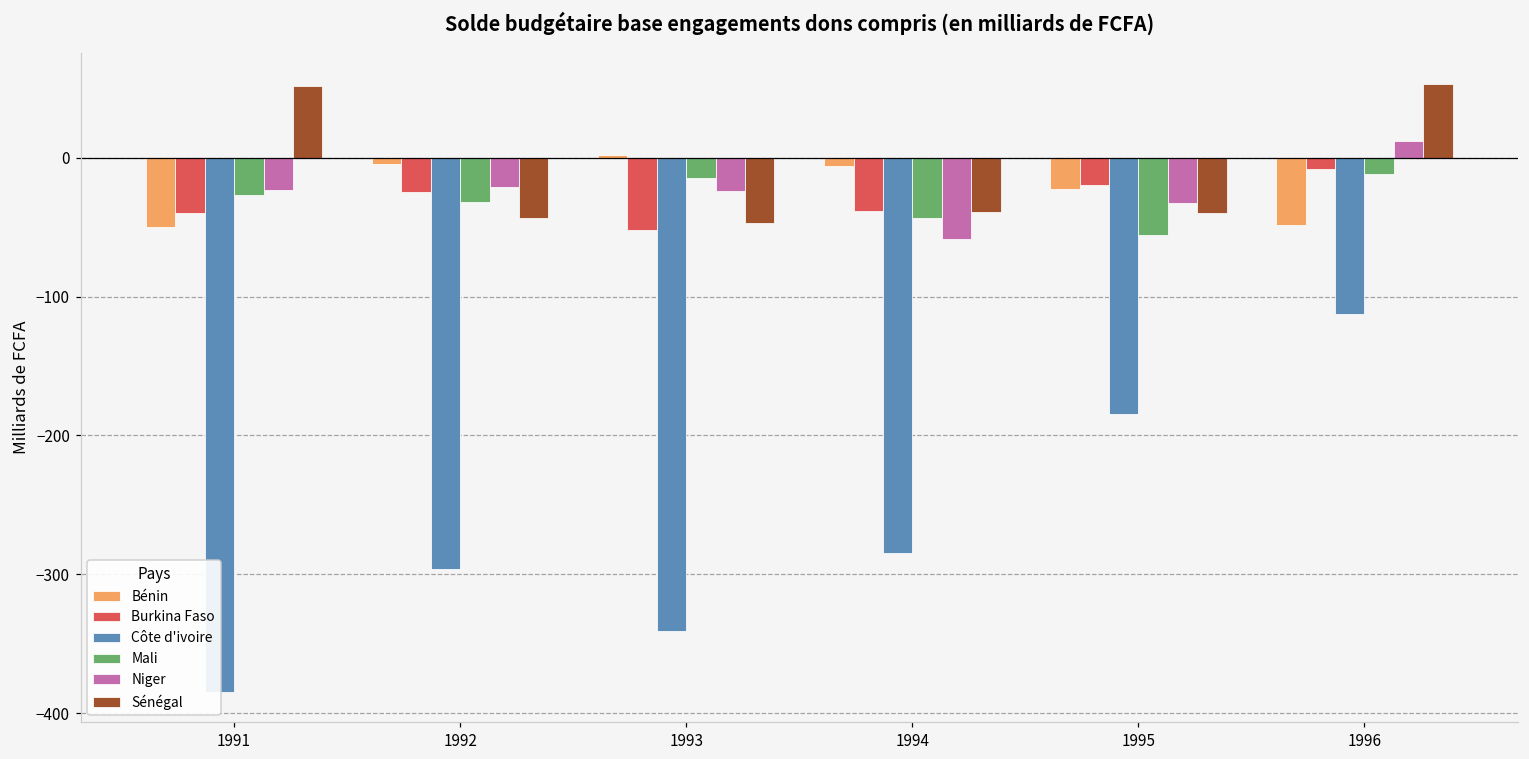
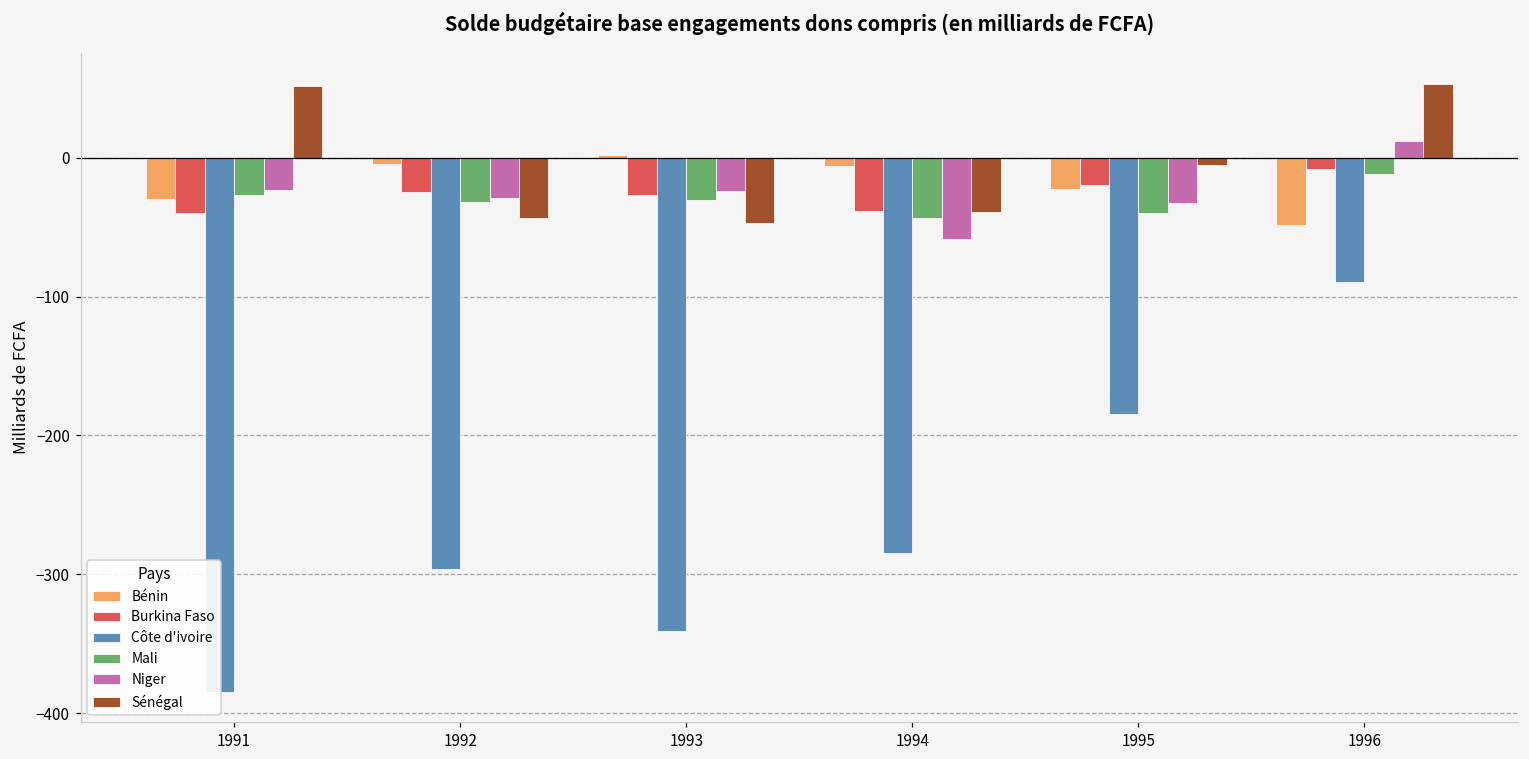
Bénin, 1991: -50 -> -30
Niger, 1992: -21 -> -29
Burkina Faso, 1993: -52 -> -27
Mali, 1993: -15 -> -31
Mali, 1995: -56 -> -40
Sénégal, 1995: -40 -> -5
Côte d'ivoire, 1996: -113 -> -90
